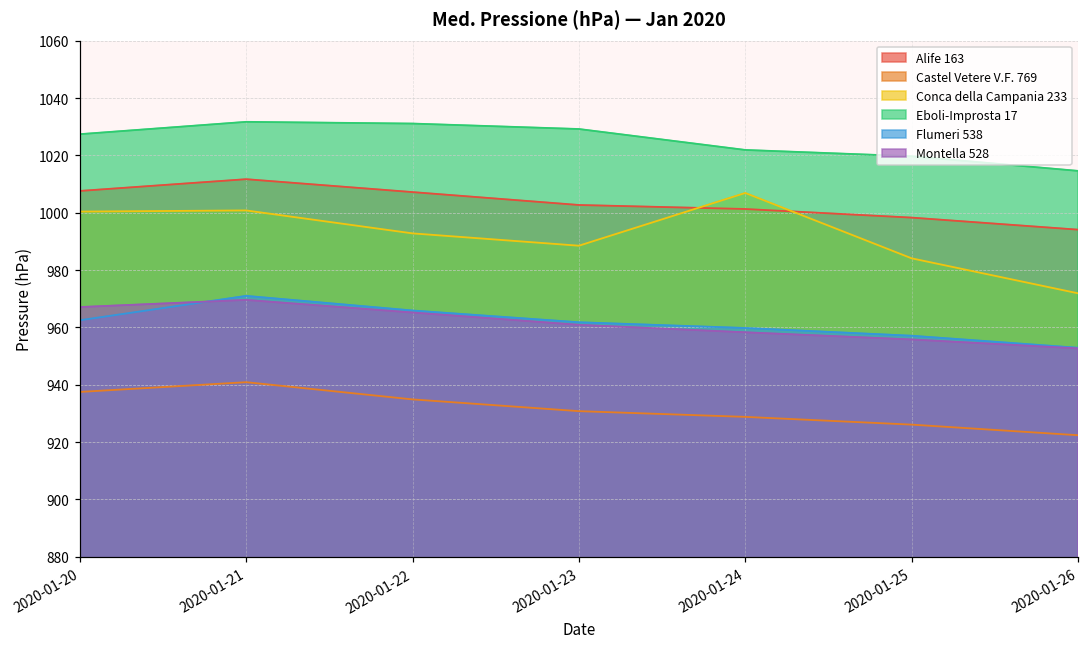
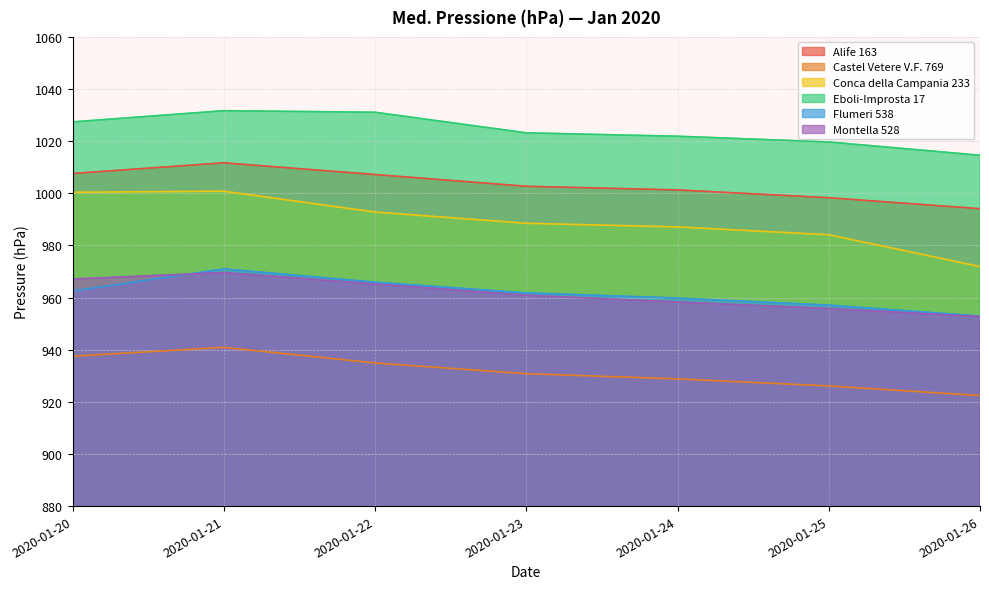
Eboli-Improsta 17, 2020-01-23: 1029 -> 1023
Conca della Campania 233, 2020-01-24: 1007 -> 987
